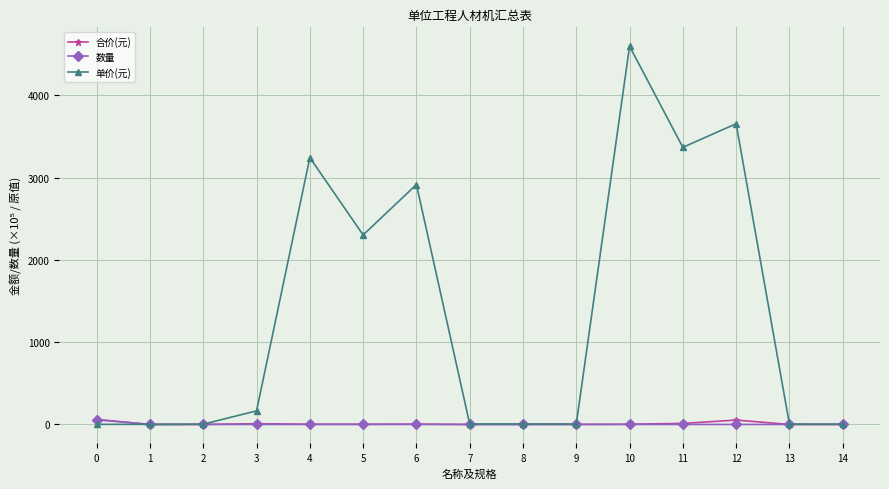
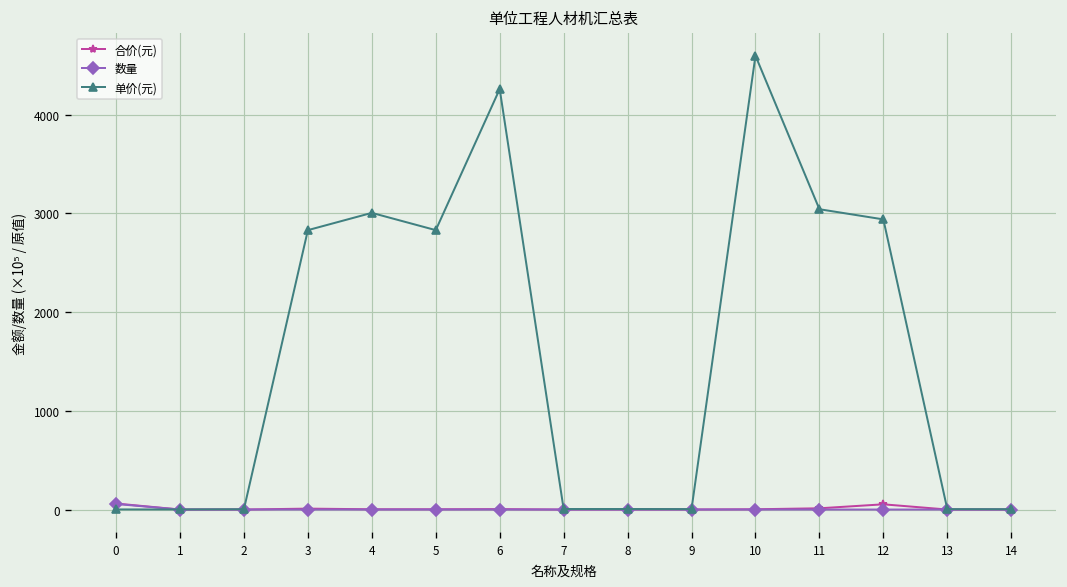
单价(元), 3: 200 -> 2800
单价(元), 4: 3200 -> 3000
单价(元), 5: 2300 -> 2800
单价(元), 6: 2900 -> 4300
单价(元), 11: 3400 -> 3000
单价(元), 12: 3700 -> 2900
